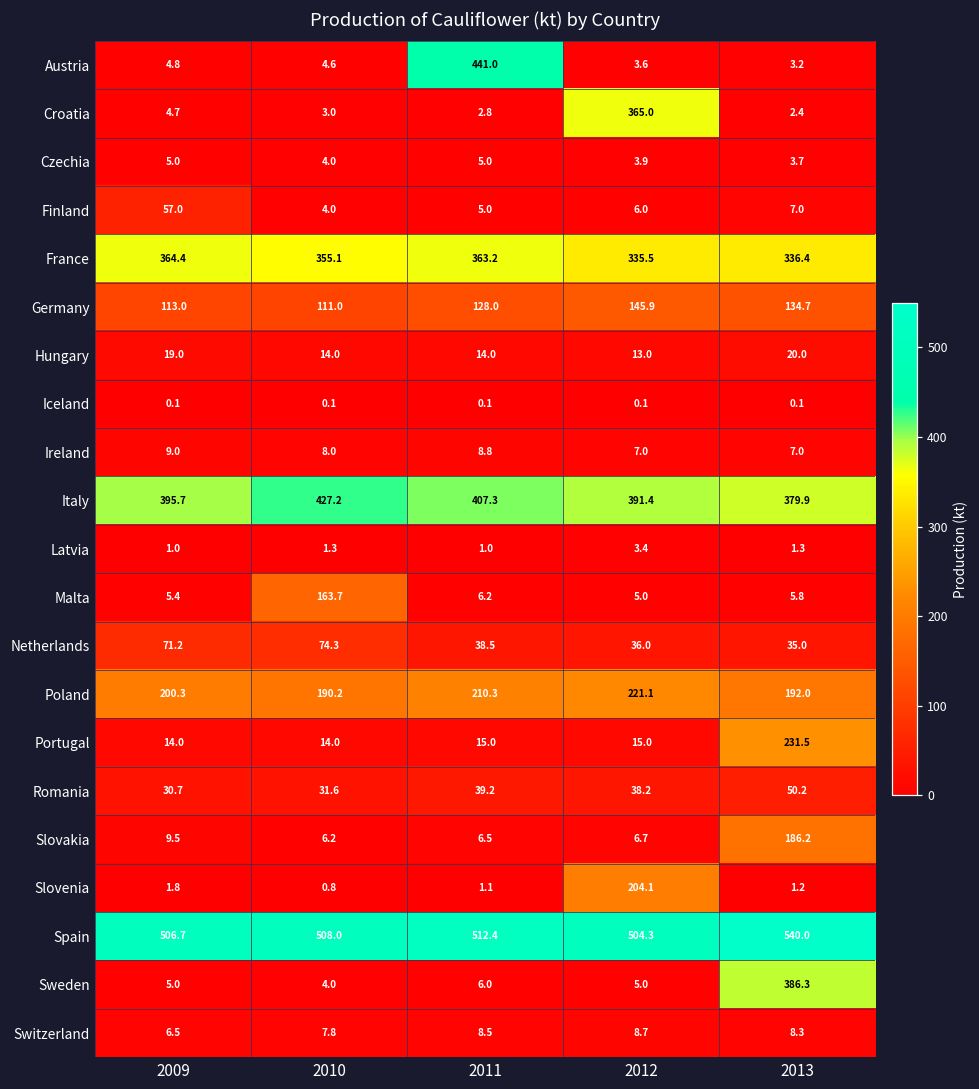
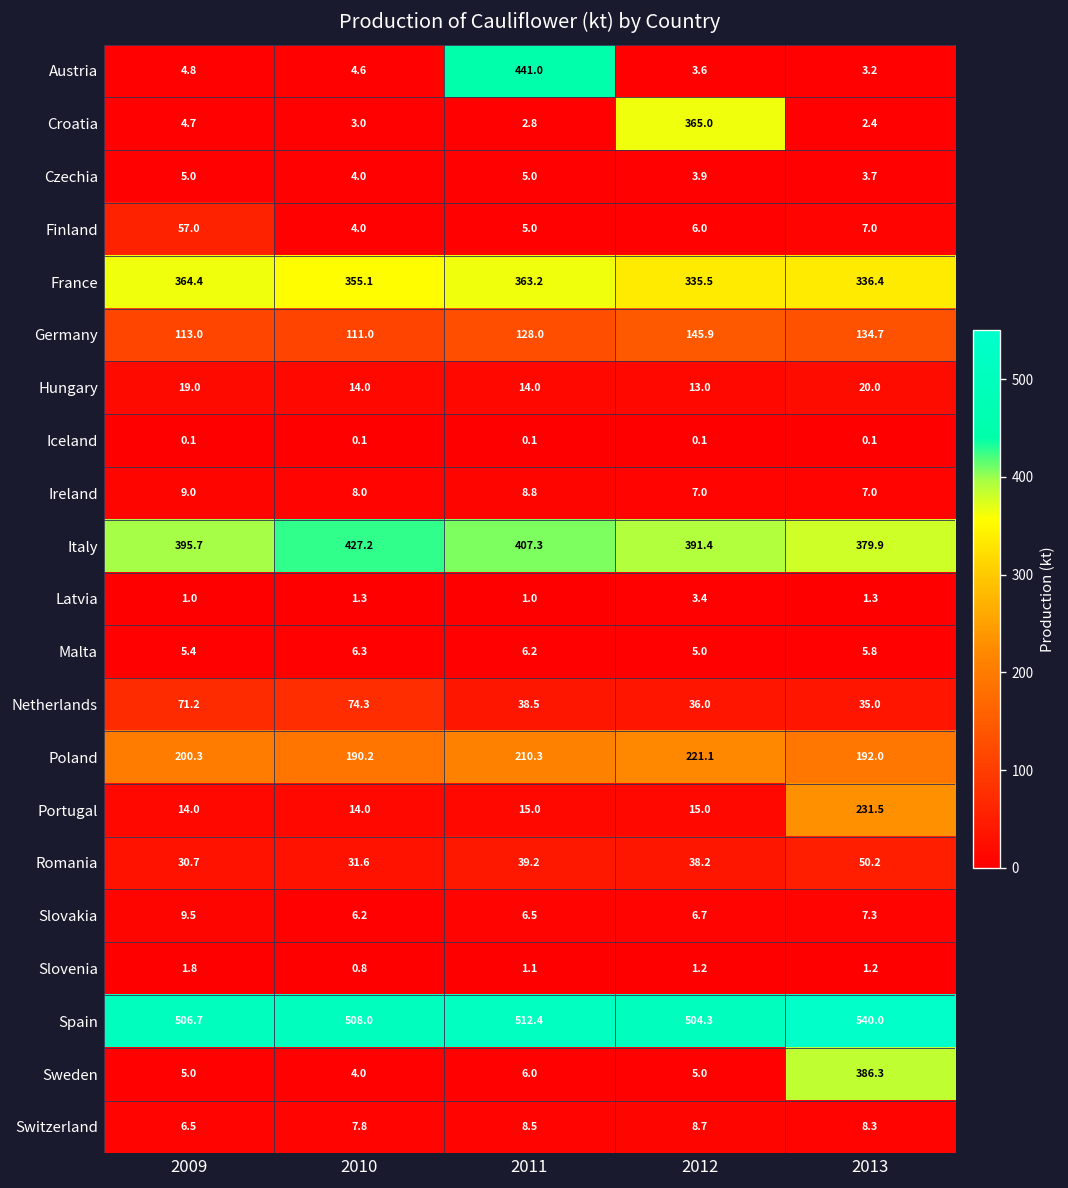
Malta, 2010: 163.7 -> 6.3
Slovakia, 2013: 186.2 -> 7.3
Slovenia, 2012: 204.1 -> 1.2
